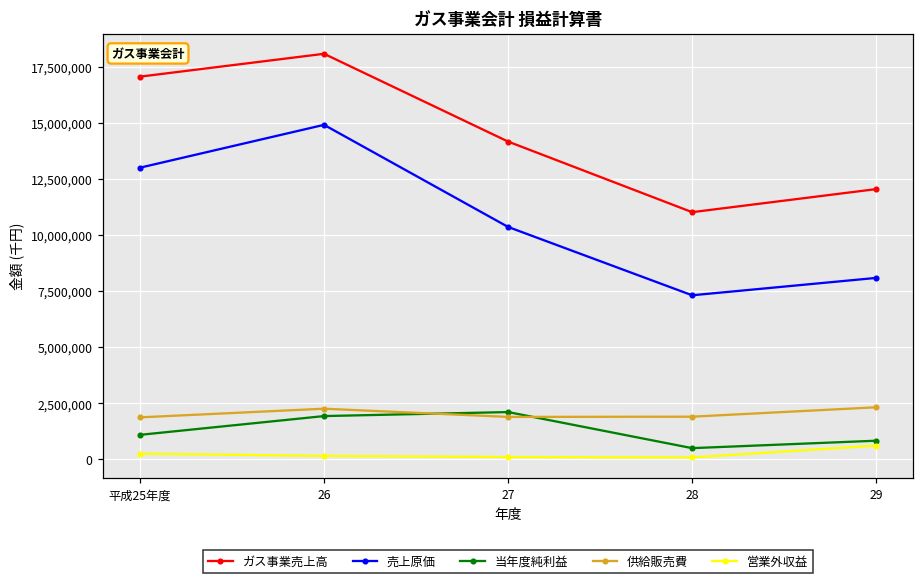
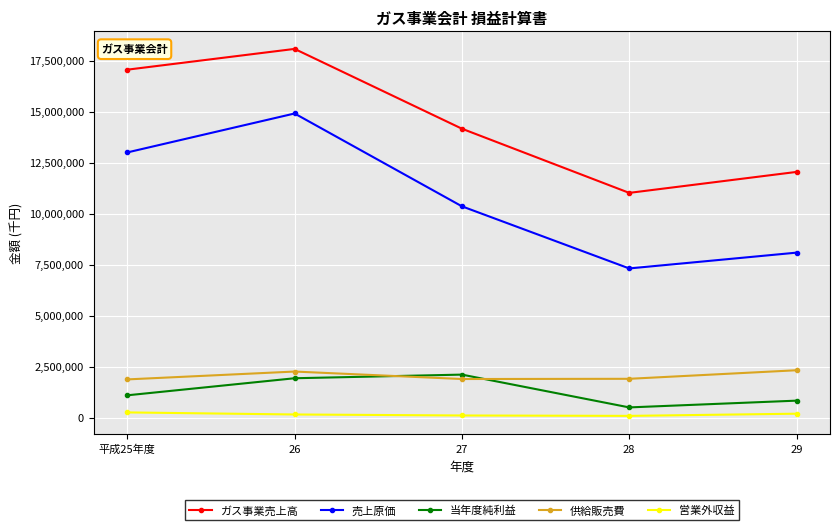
営業外収益, 29: 600,000 -> 200,000
